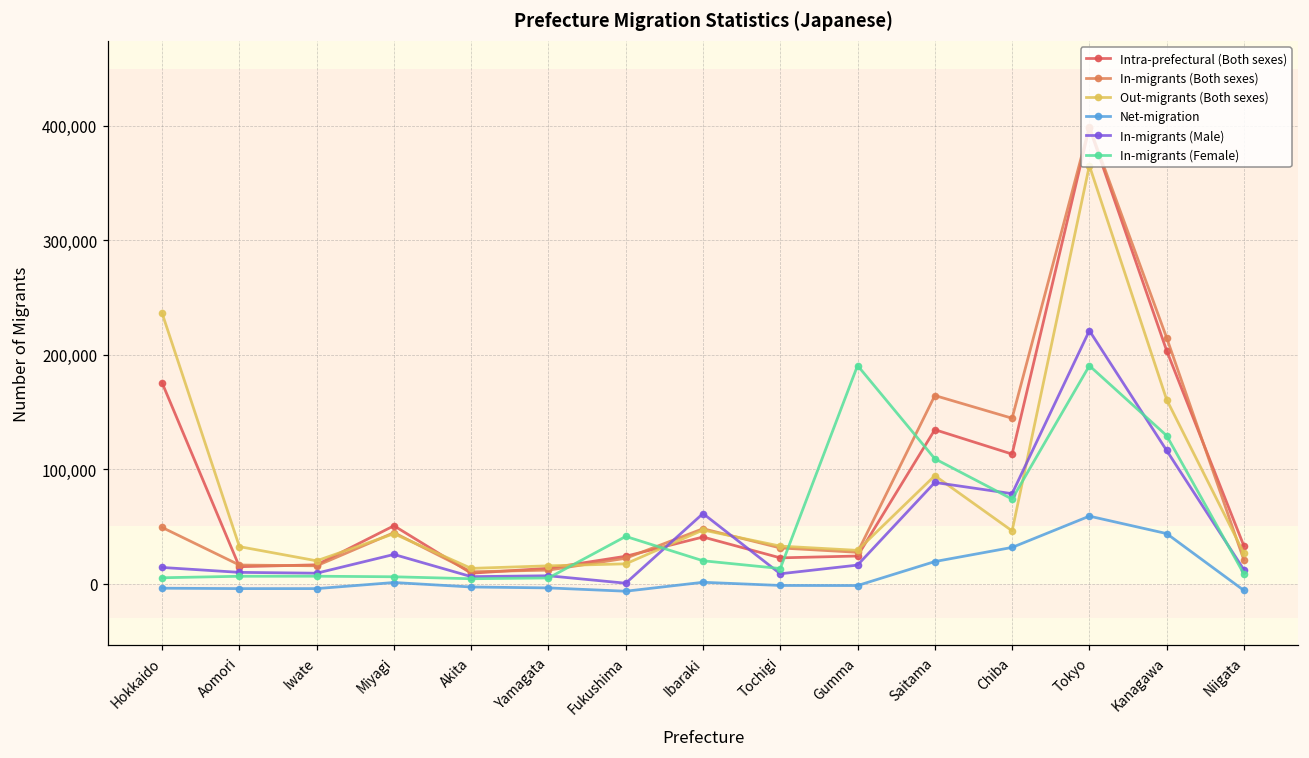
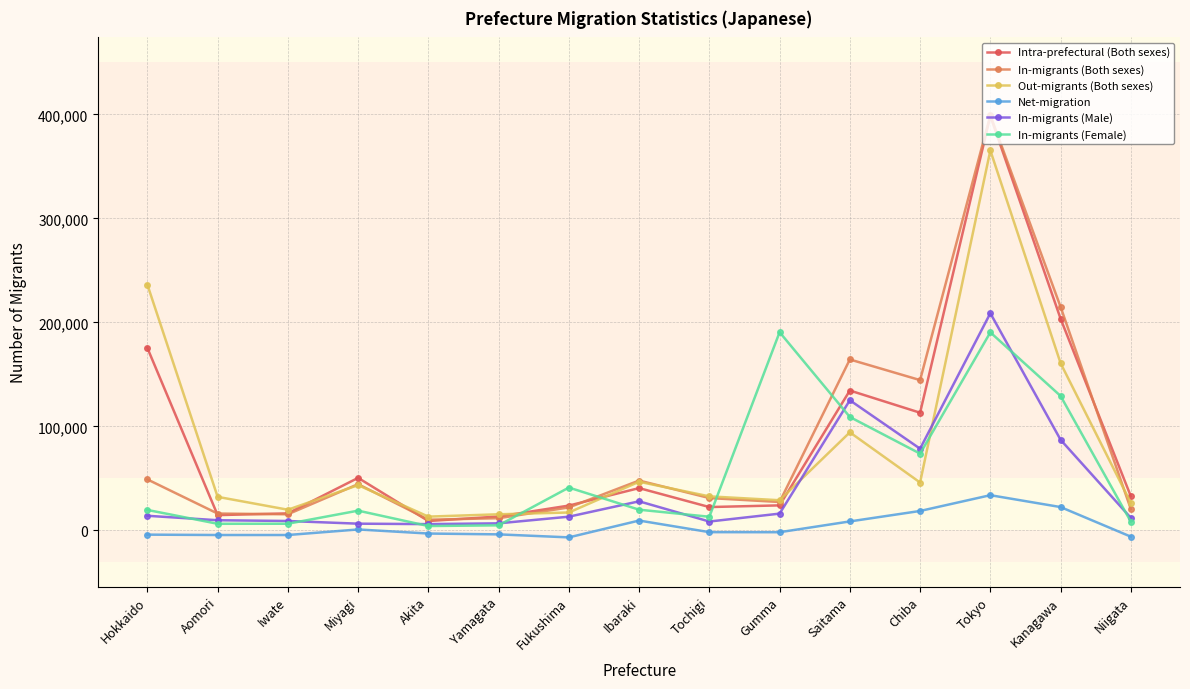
In-migrants (Female), Hokkaido: 5,000 -> 20,000
In-migrants (Male), Miyagi: 25,000 -> 7,000
In-migrants (Female), Miyagi: 6,000 -> 19,000
In-migrants (Male), Fukushima: 0 -> 13,000
Net-migration, Ibaraki: 1,000 -> 10,000
In-migrants (Male), Ibaraki: 61,000 -> 28,000
Net-migration, Saitama: 19,000 -> 9,000
In-migrants (Male), Saitama: 88,000 -> 125,000
Net-migration, Chiba: 32,000 -> 19,000
Net-migration, Tokyo: 59,000 -> 34,000
In-migrants (Male), Tokyo: 221,000 -> 209,000
Net-migration, Kanagawa: 44,000 -> 22,000
In-migrants (Male), Kanagawa: 116,000 -> 87,000
